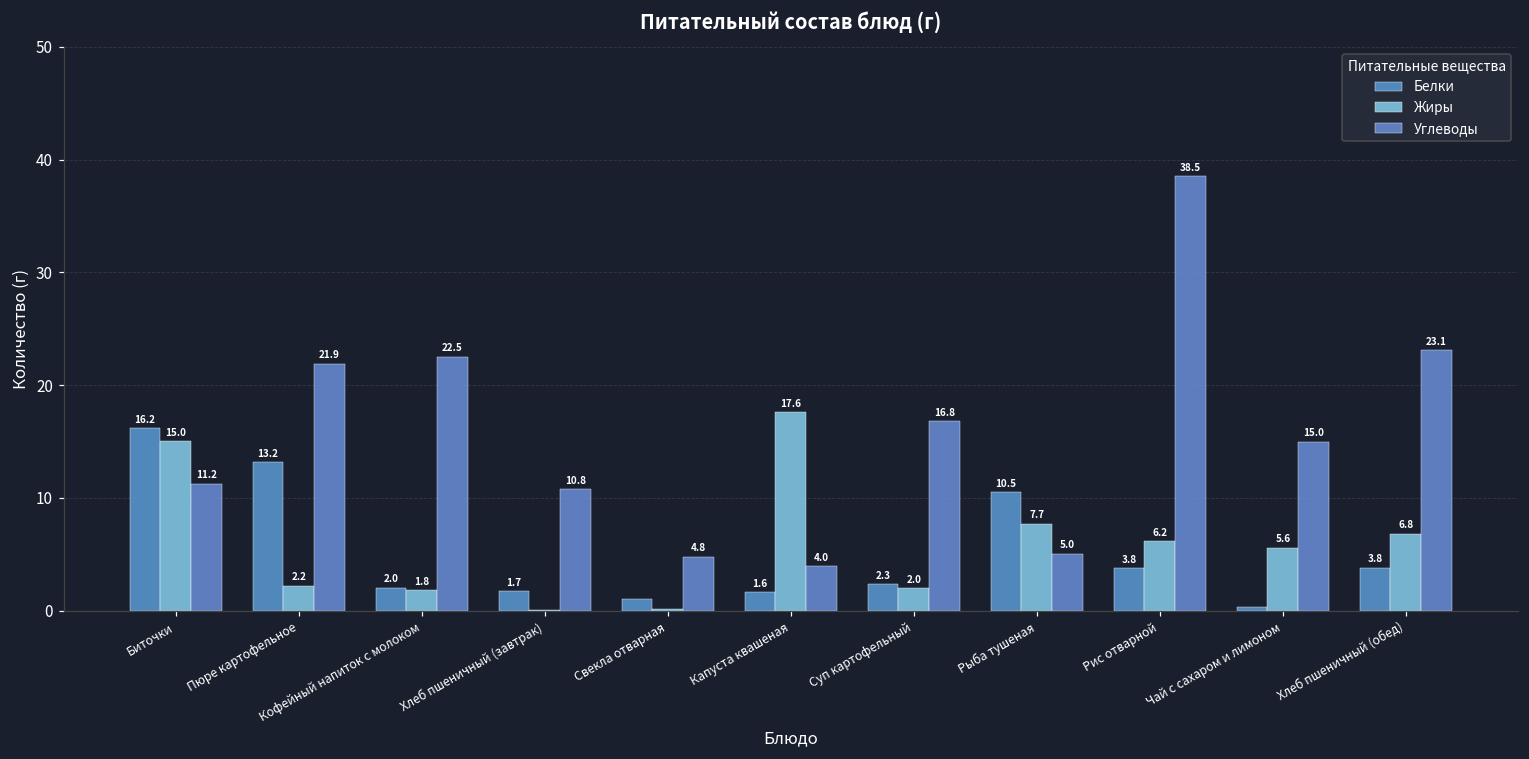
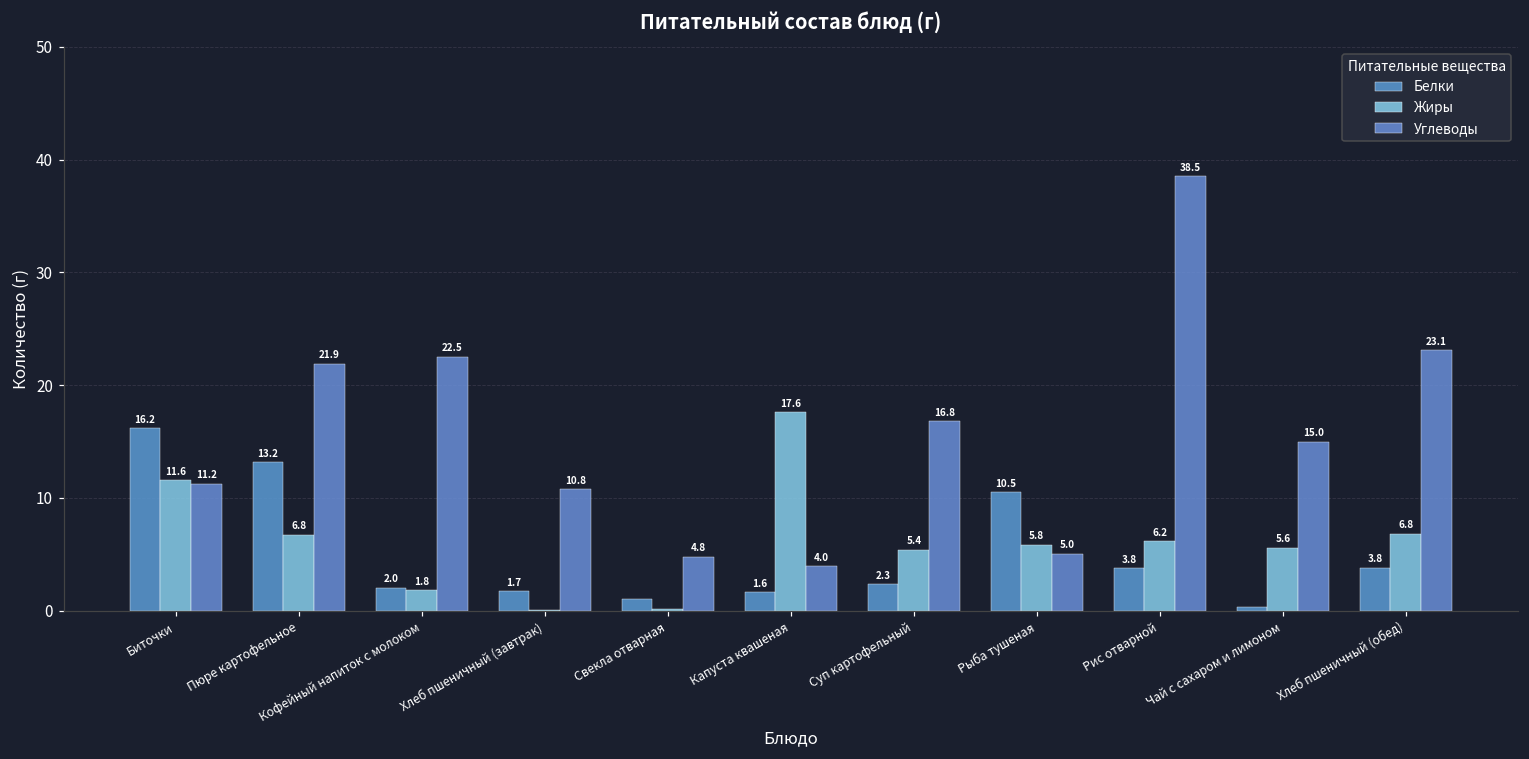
Жиры, Биточки: 15.0 -> 11.6
Жиры, Пюре картофельное: 2.2 -> 6.8
Жиры, Суп картофельный: 2.0 -> 5.4
Жиры, Рыба тушеная: 7.7 -> 5.8
